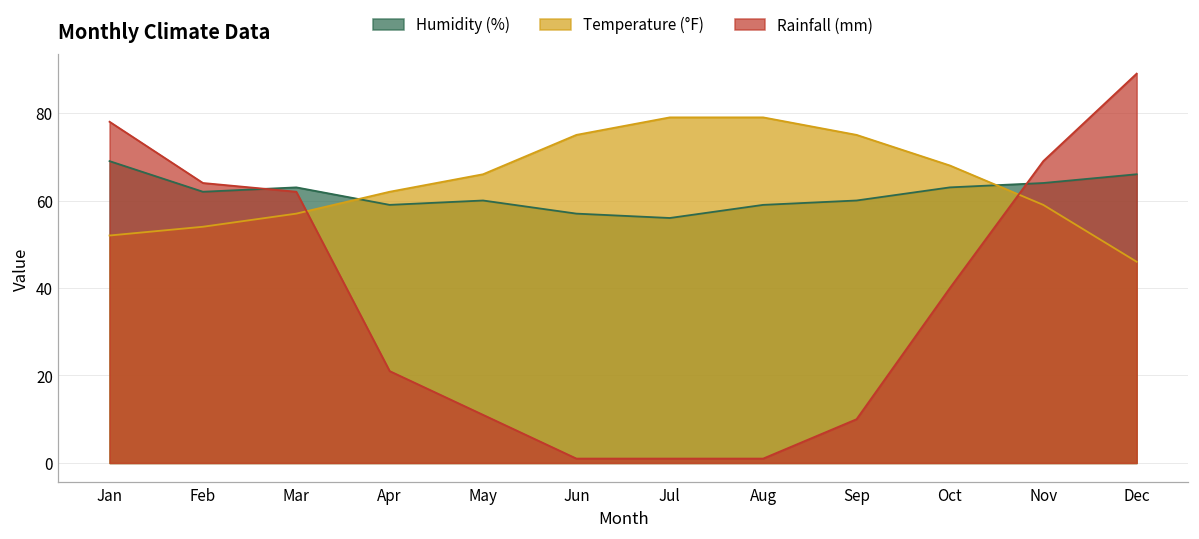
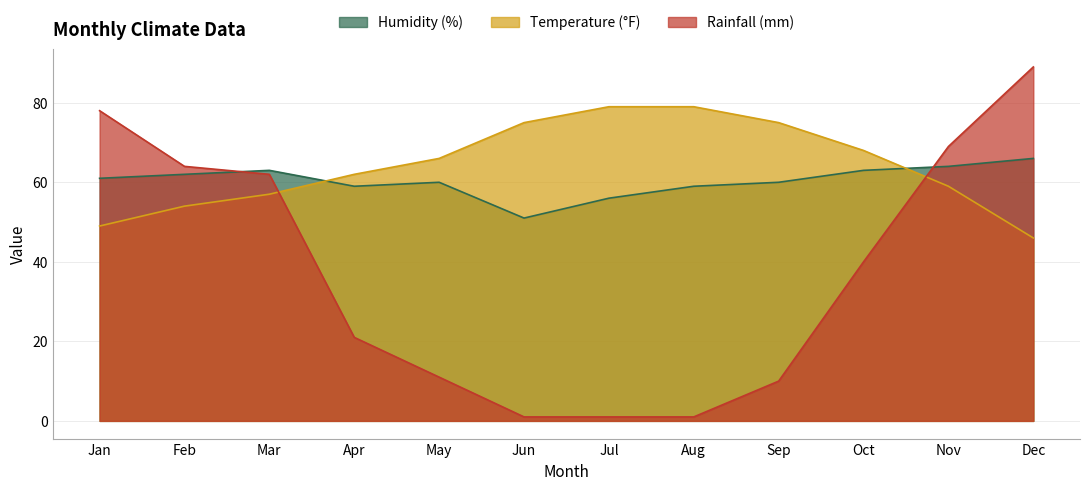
Humidity (%), Jan: 69 -> 61
Temperature (°F), Jan: 52 -> 49
Humidity (%), Jun: 57 -> 51
